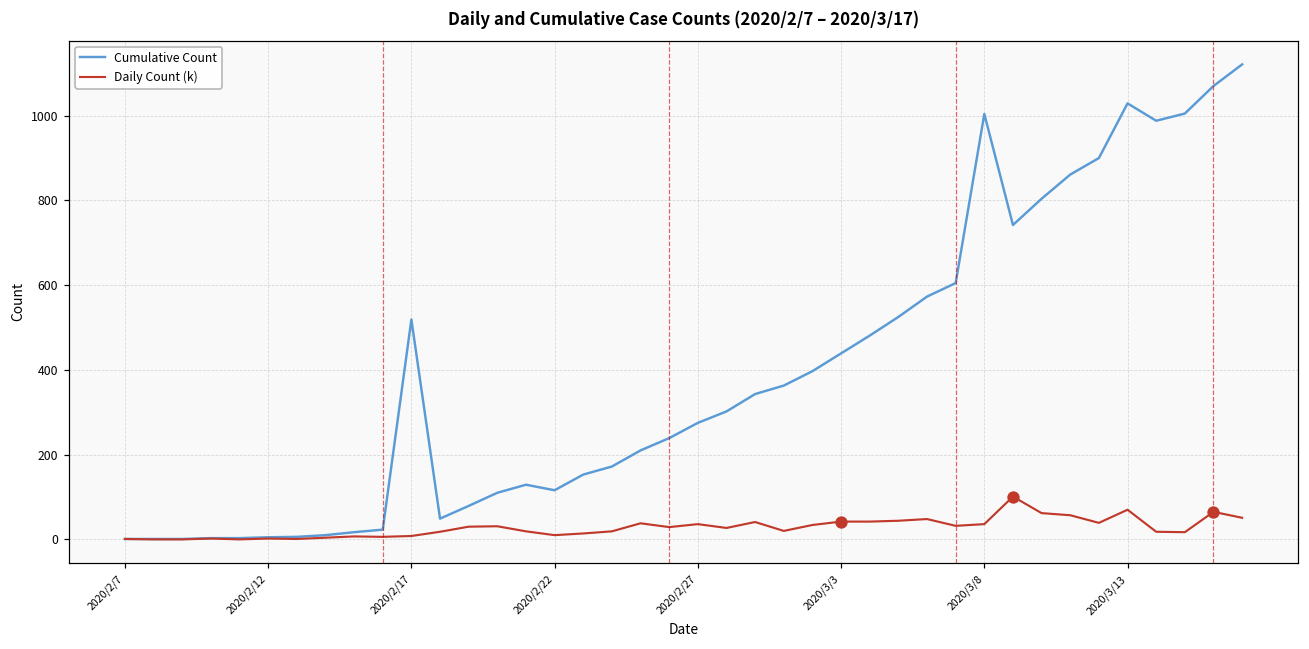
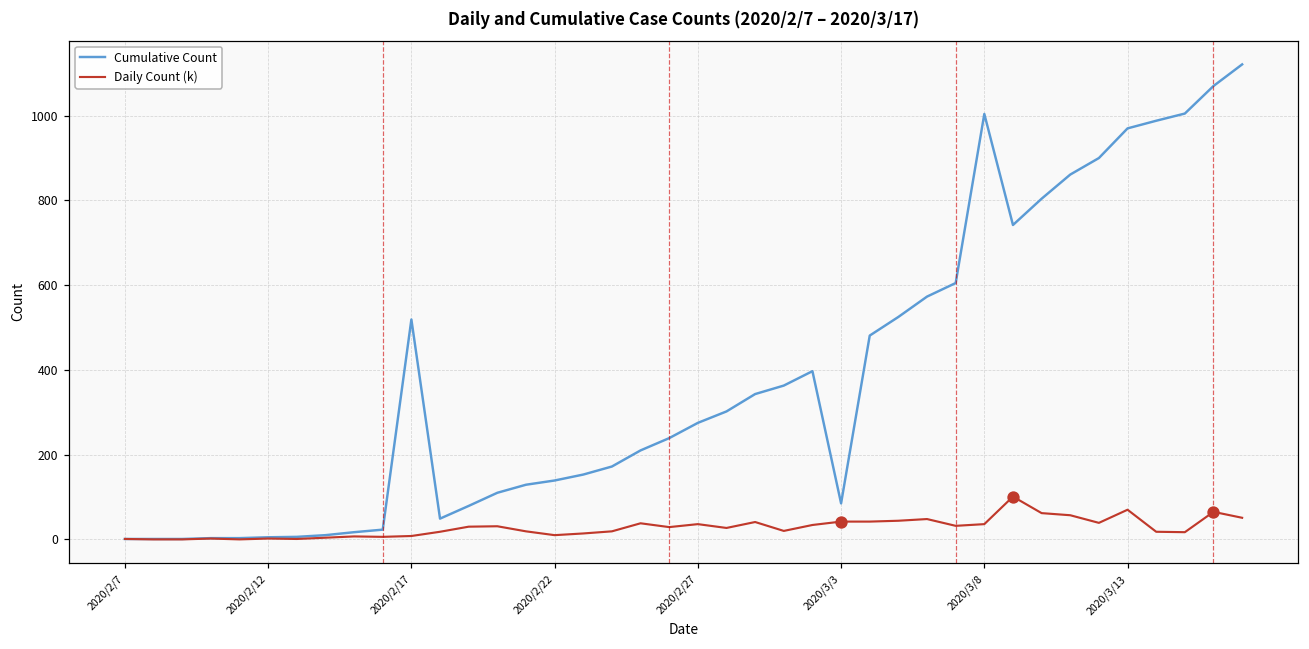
Cumulative Count, 2020/2/22: 120 -> 140
Cumulative Count, 2020/3/3: 440 -> 90
Cumulative Count, 2020/3/13: 1030 -> 970
